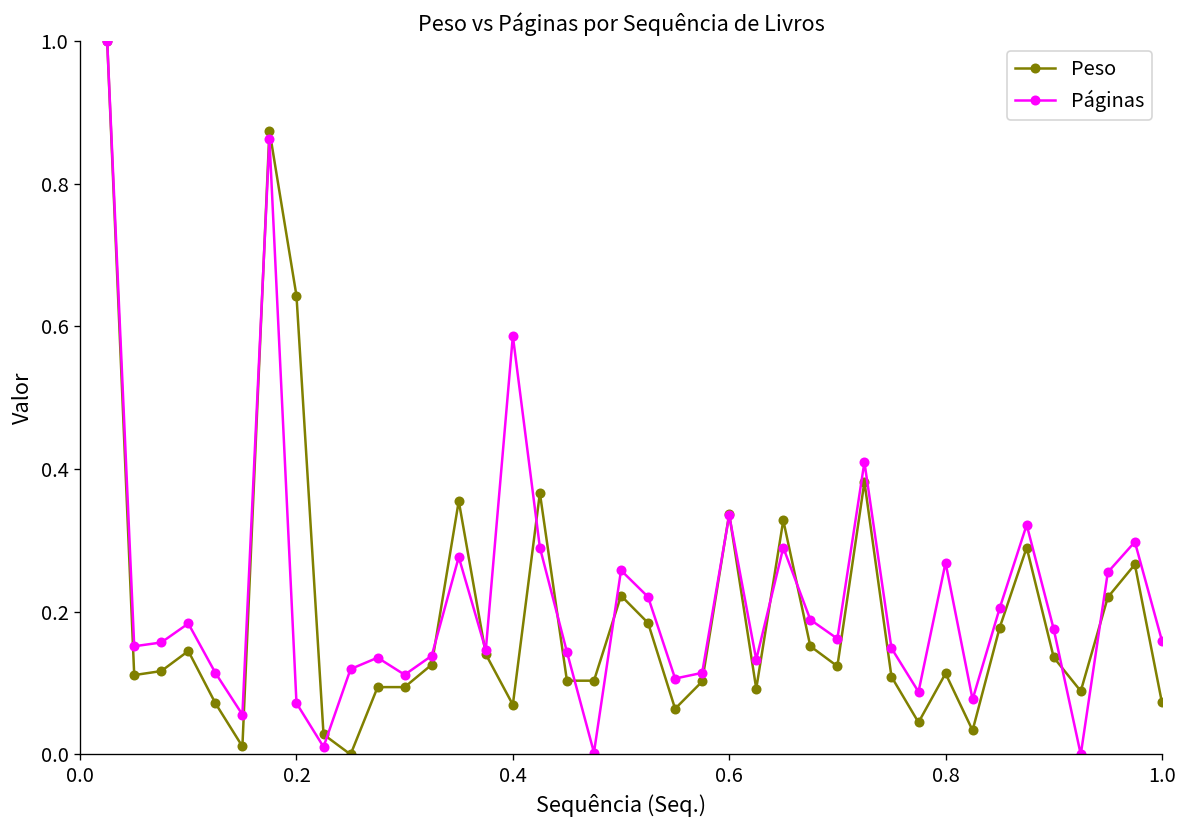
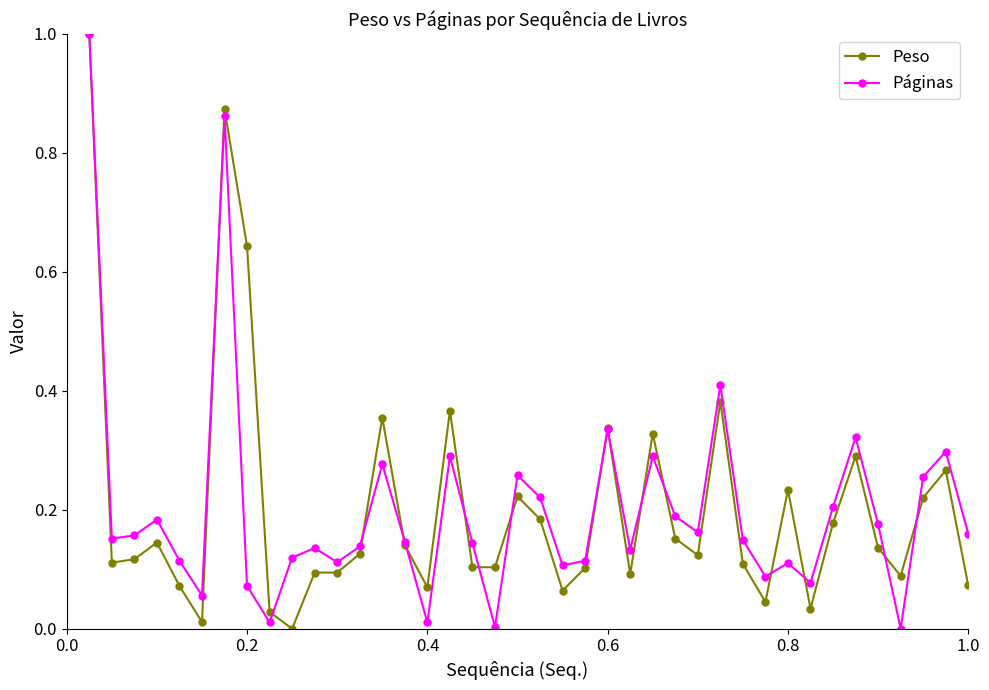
Páginas, 0.4: 0.59 -> 0.01
Peso, 0.8: 0.11 -> 0.23
Páginas, 0.8: 0.27 -> 0.11
